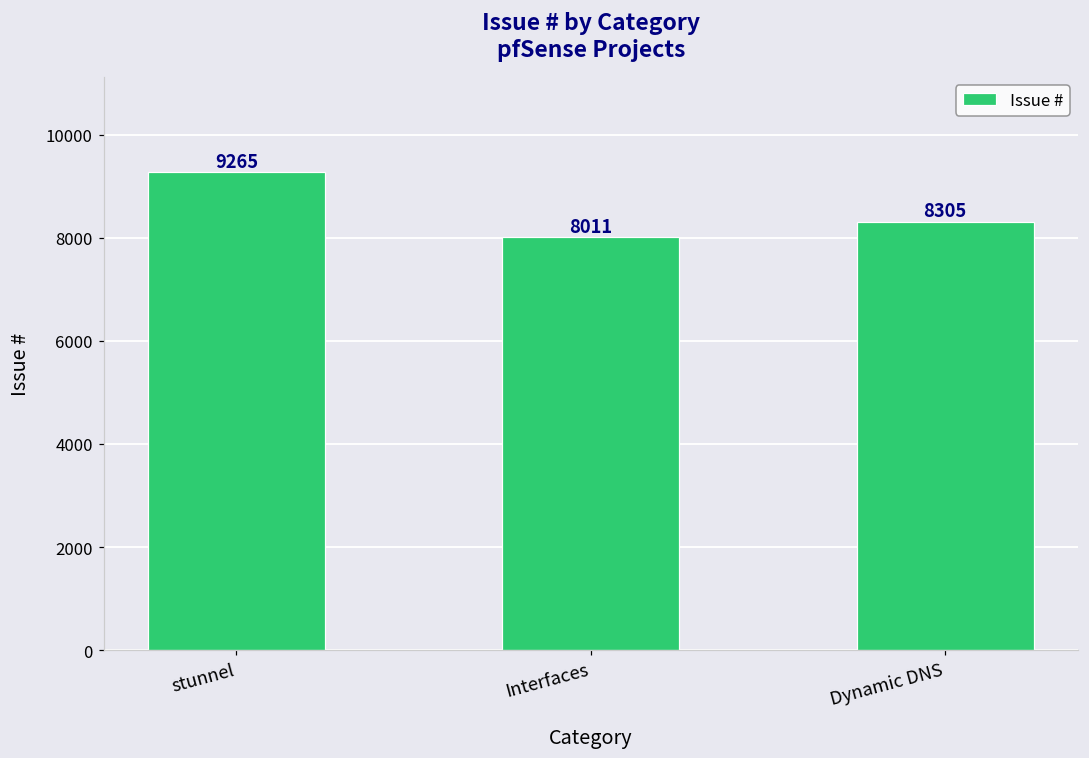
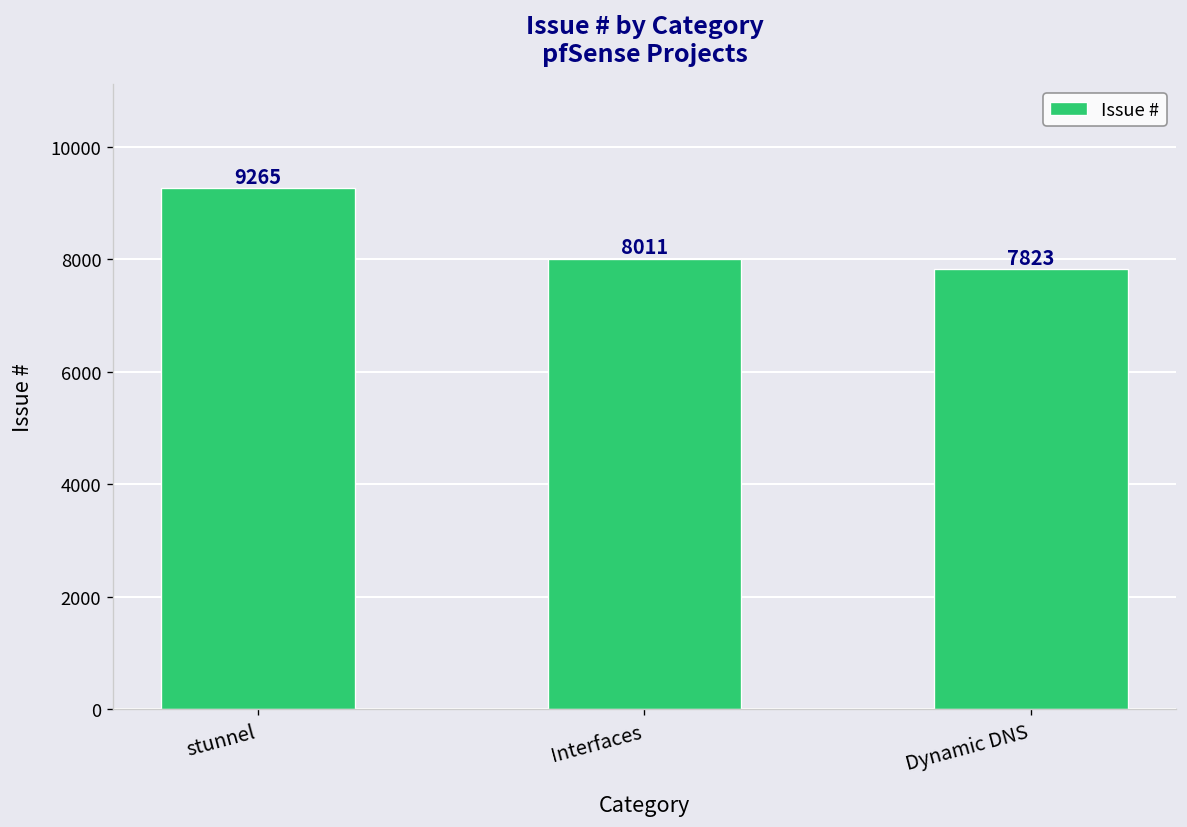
Dynamic DNS: 8305 -> 7823
